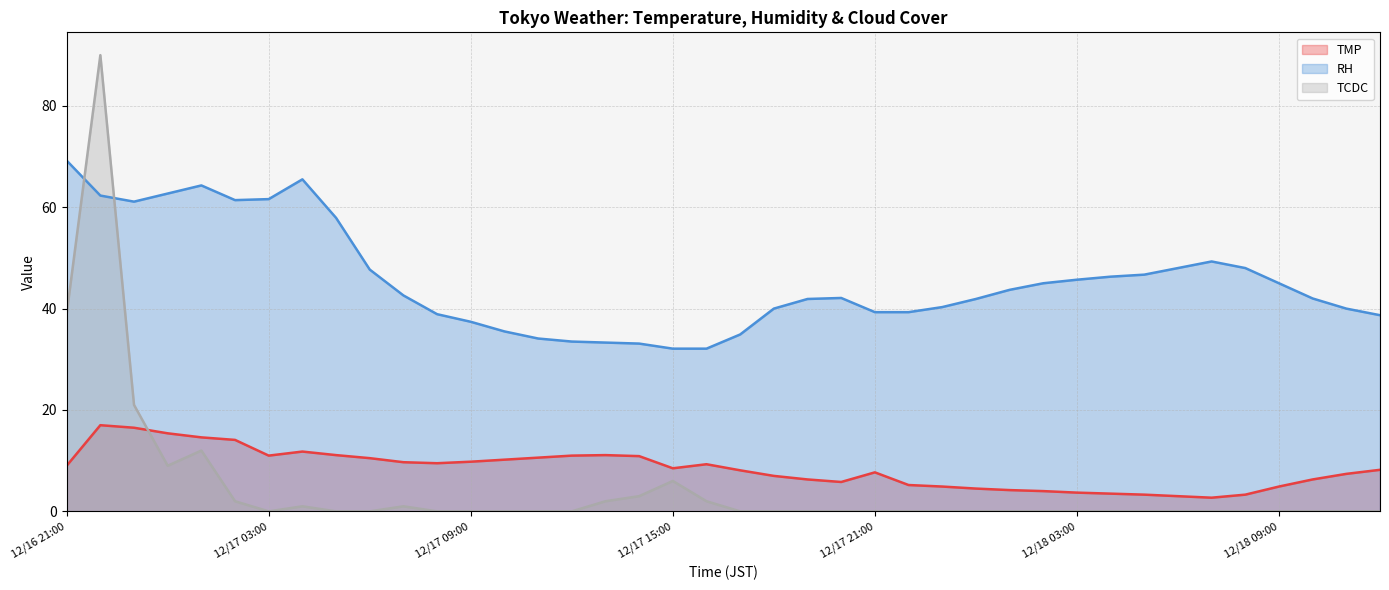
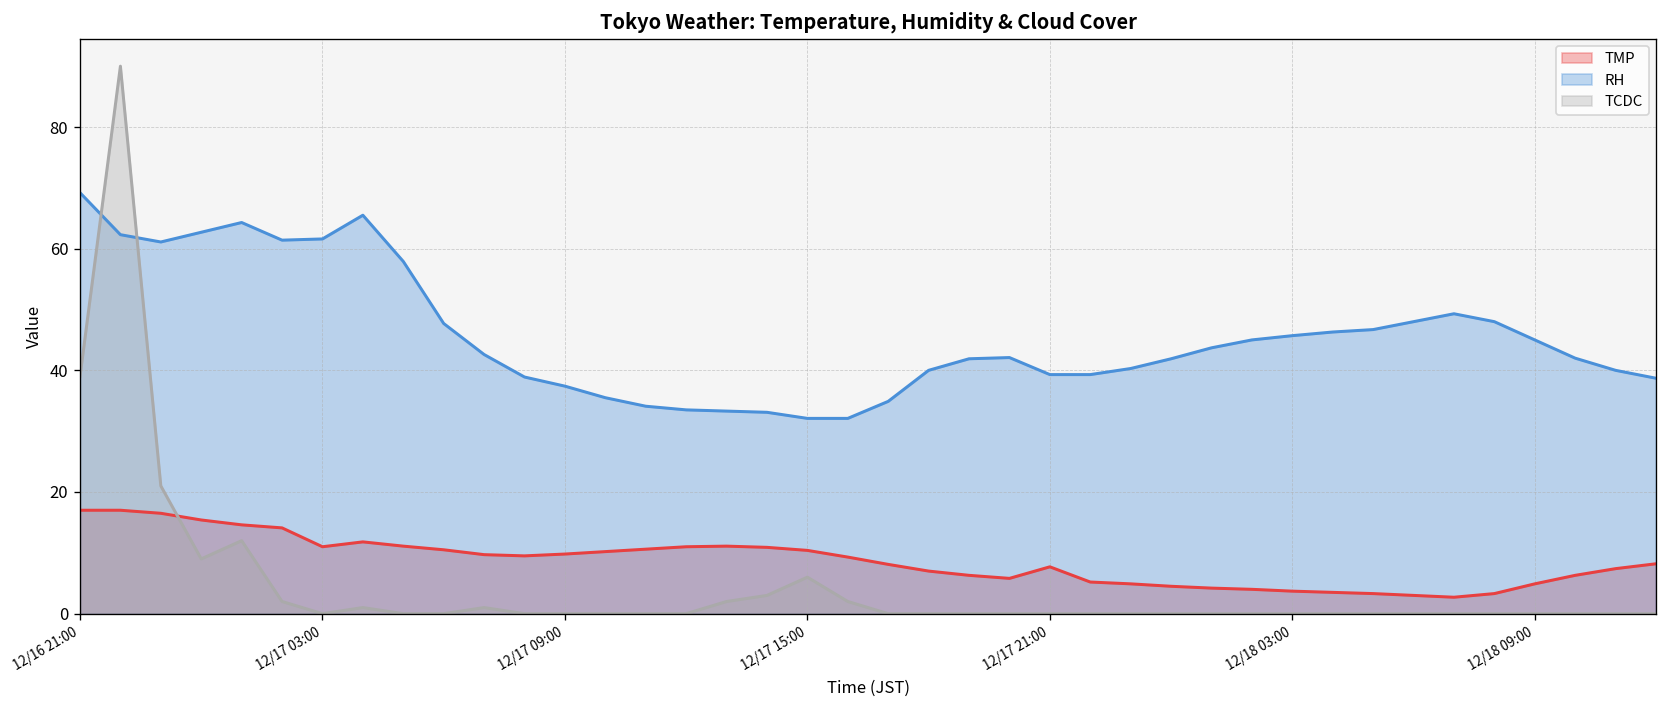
TMP, 12/16 21:00: 9 -> 17
TMP, 12/17 15:00: 9 -> 10
